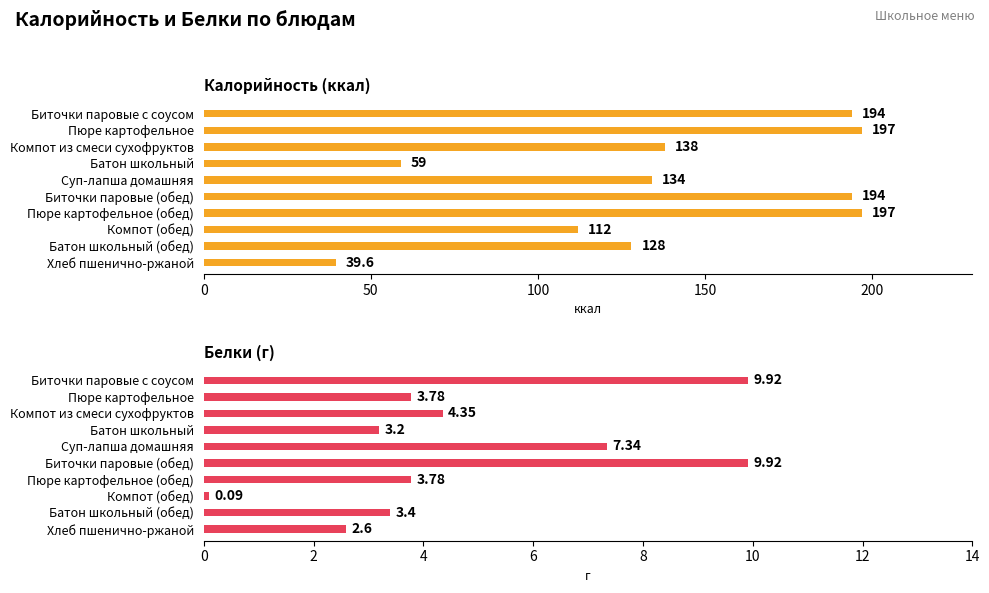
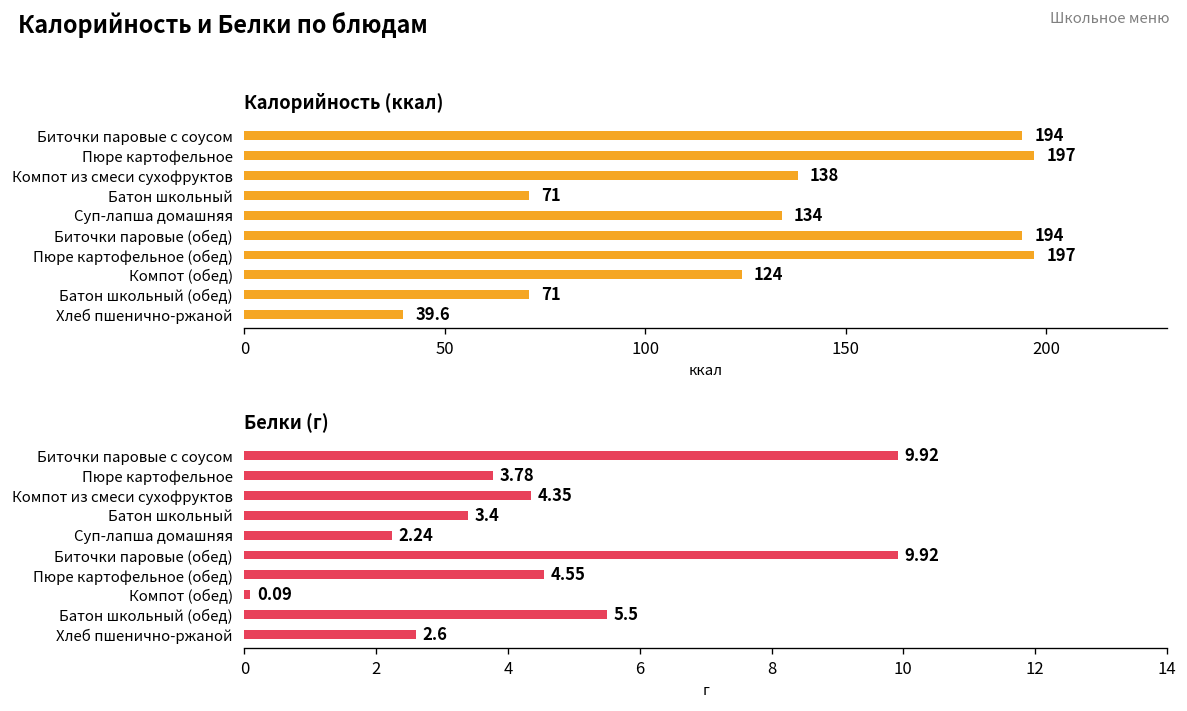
Калорийность (ккал), Батон школьный: 59 -> 71
Калорийность (ккал), Компот (обед): 112 -> 124
Калорийность (ккал), Батон школьный (обед): 128 -> 71
Белки (г), Батон школьный: 3.2 -> 3.4
Белки (г), Суп-лапша домашняя: 7.34 -> 2.24
Белки (г), Пюре картофельное (обед): 3.78 -> 4.55
Белки (г), Батон школьный (обед): 3.4 -> 5.5
